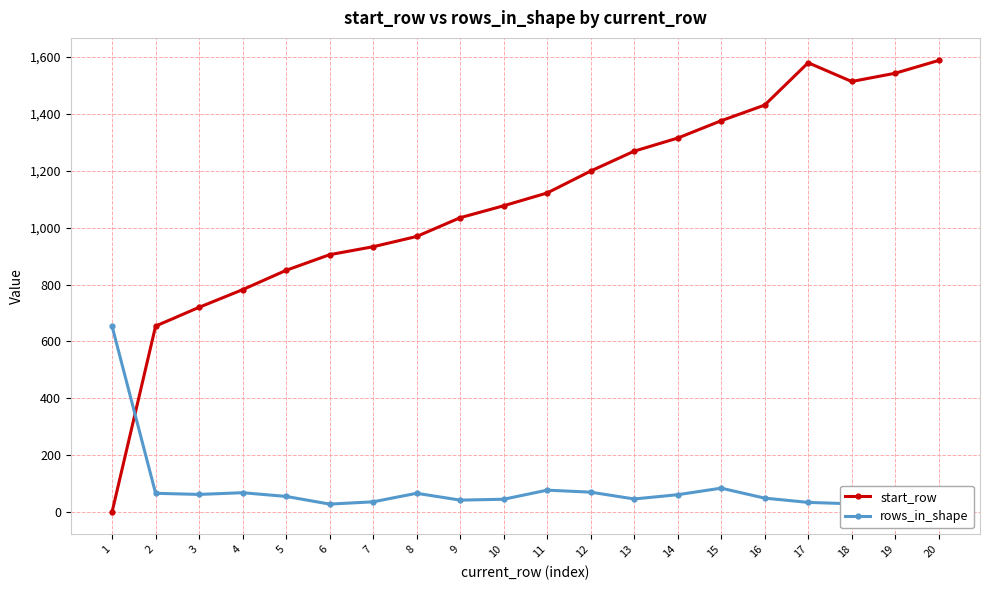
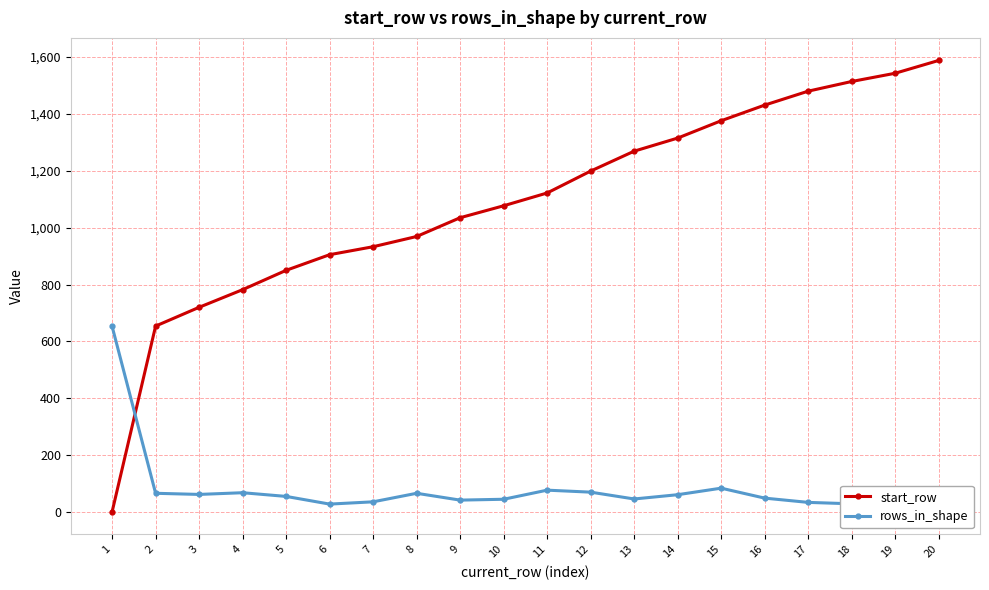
start_row, 17: 1,580 -> 1,480
